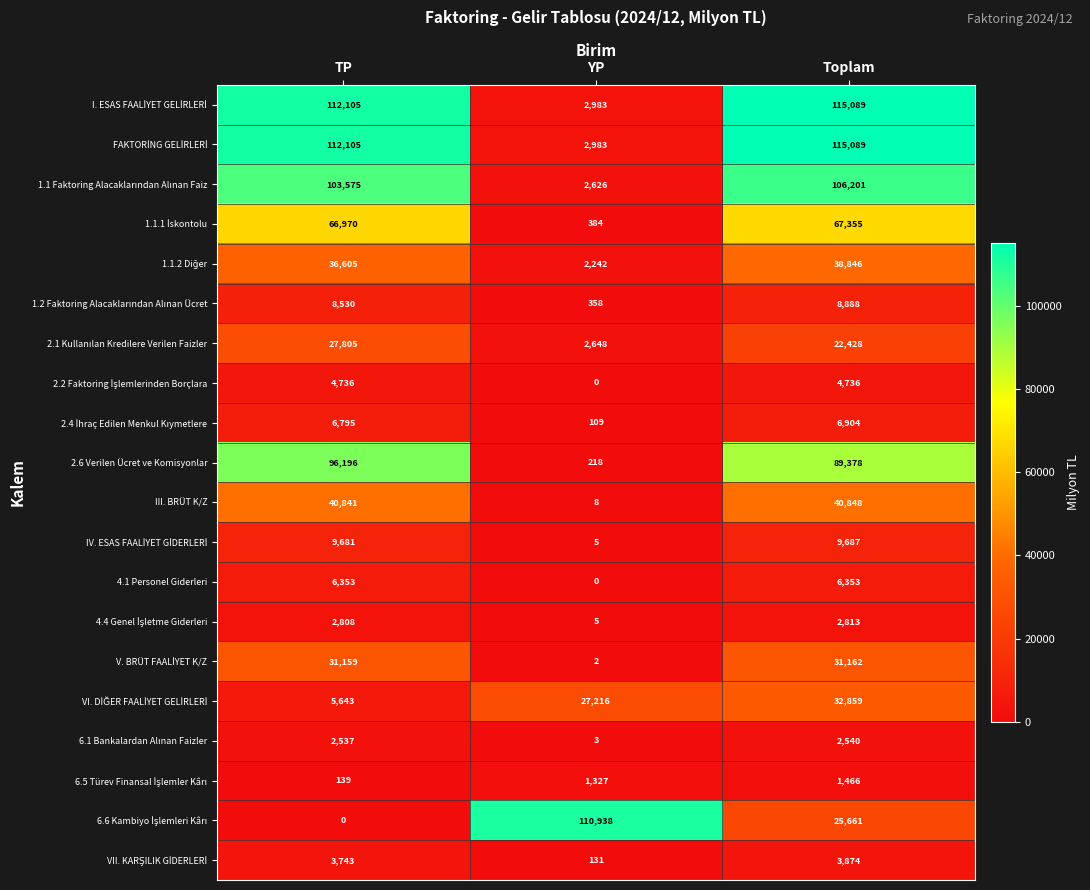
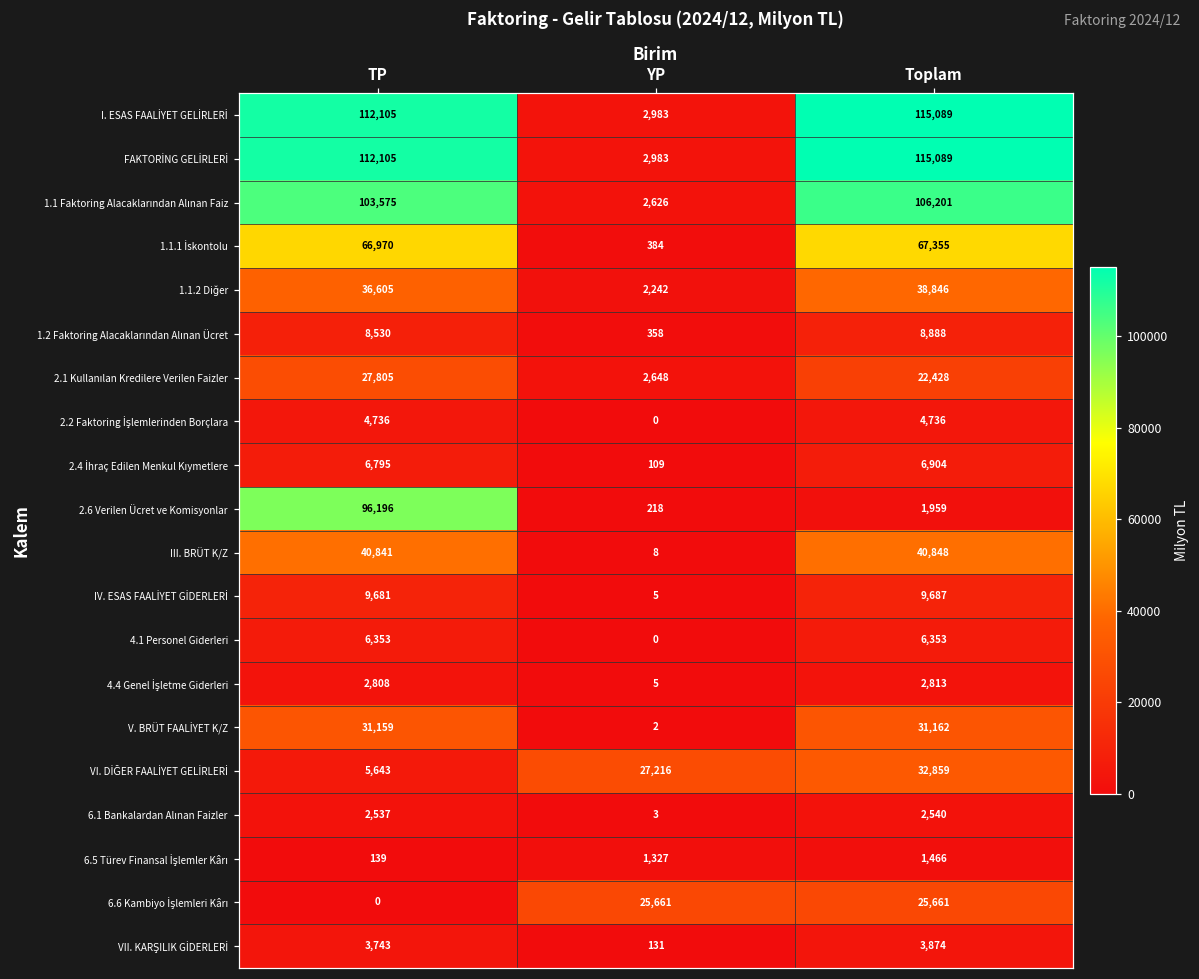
2.6 Verilen Ücret ve Komisyonlar, Toplam: 89,378 -> 1,959
6.6 Kambiyo İşlemleri Kârı, YP: 110,938 -> 25,661
